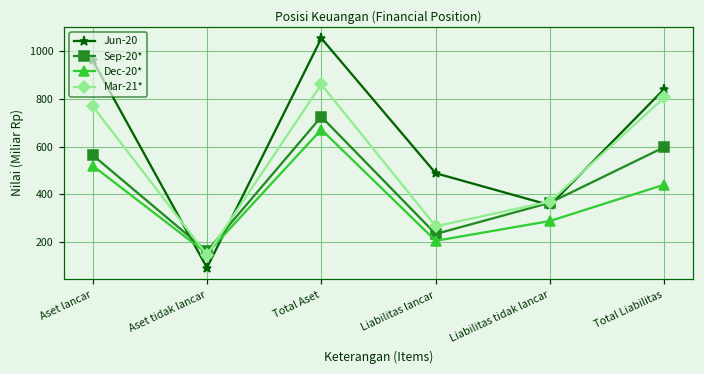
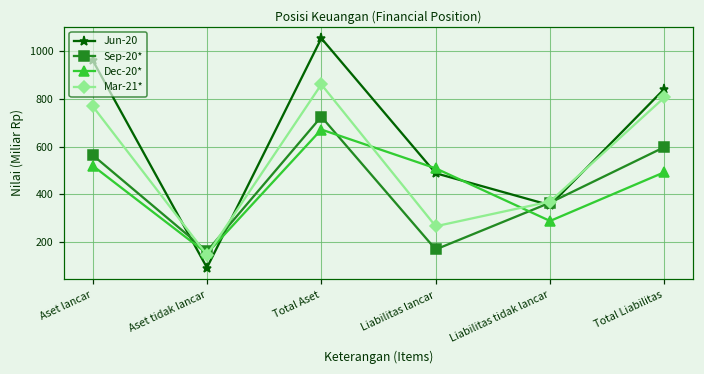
Sep-20*, Liabilitas lancar: 230 -> 170
Dec-20*, Liabilitas lancar: 200 -> 510
Dec-20*, Total Liabilitas: 440 -> 490
